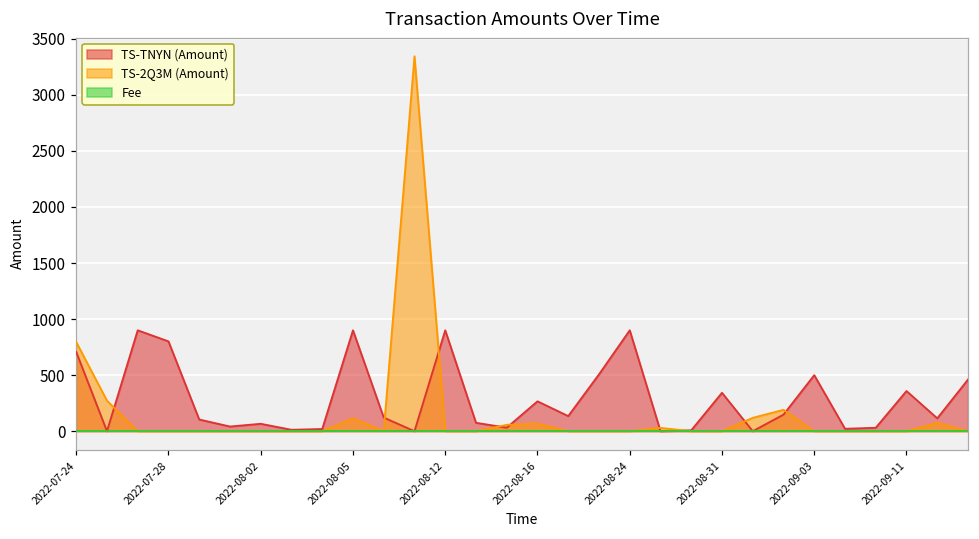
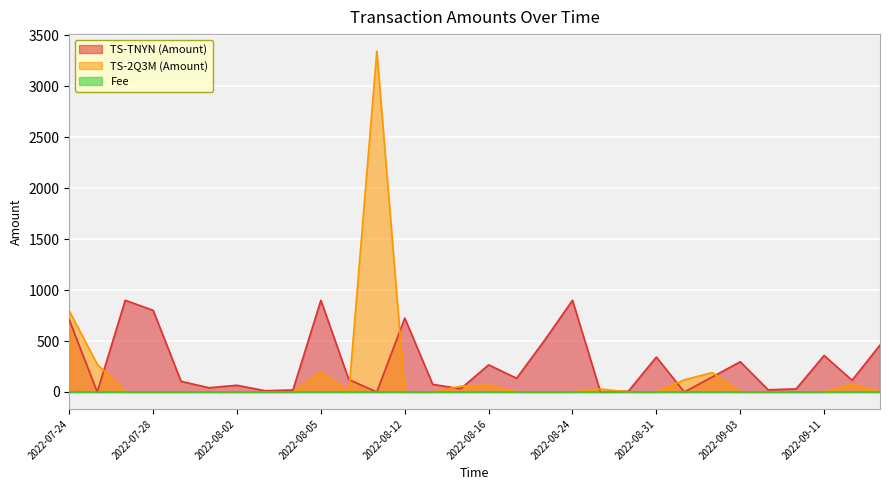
TS-2Q3M (Amount), 2022-08-05: 110 -> 200
TS-TNYN (Amount), 2022-08-12: 900 -> 730
TS-TNYN (Amount), 2022-09-03: 500 -> 300
